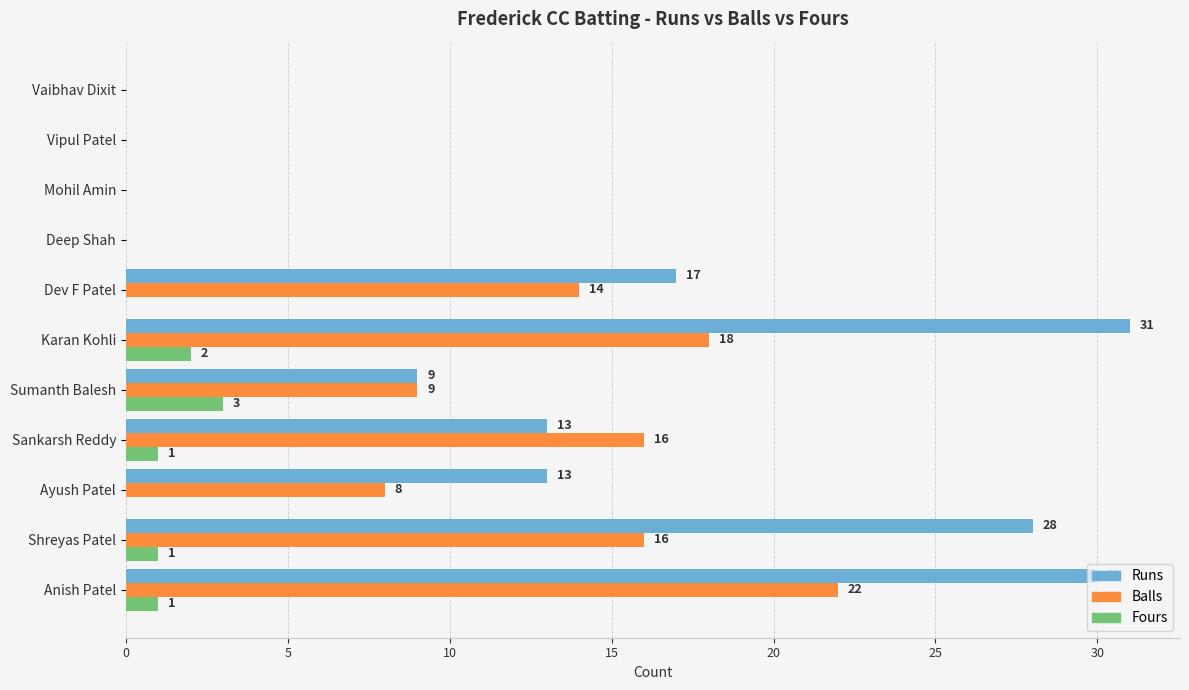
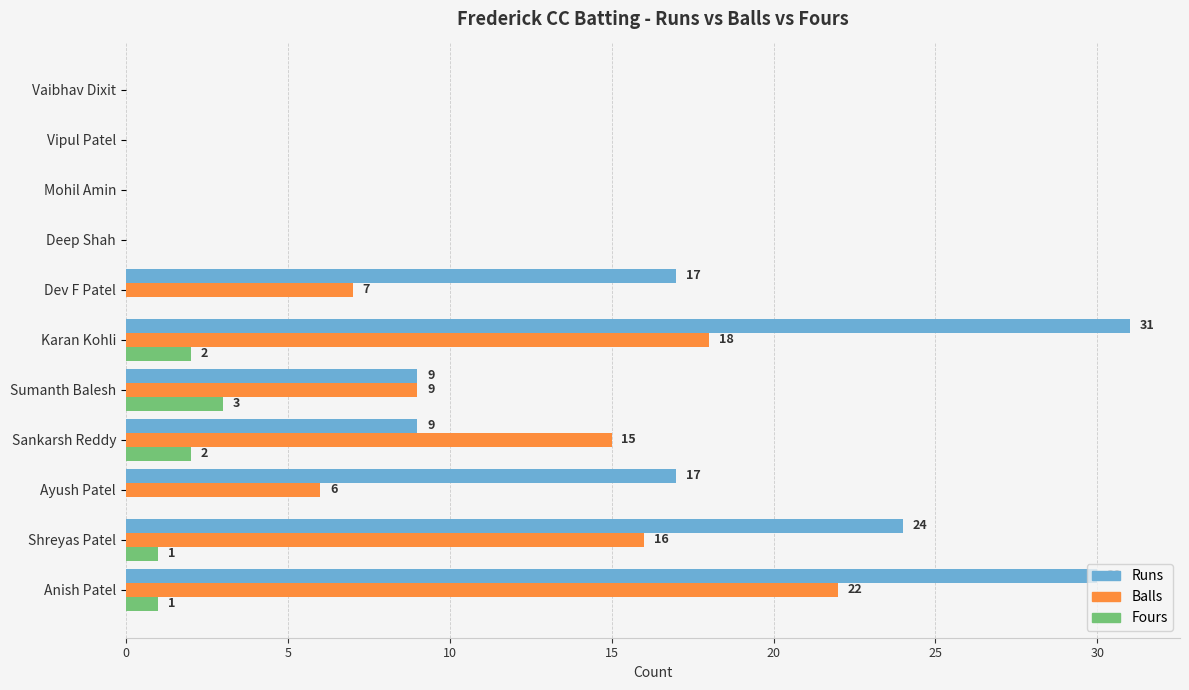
Balls, Dev F Patel: 14 -> 7
Runs, Sankarsh Reddy: 13 -> 9
Balls, Sankarsh Reddy: 16 -> 15
Fours, Sankarsh Reddy: 1 -> 2
Runs, Ayush Patel: 13 -> 17
Balls, Ayush Patel: 8 -> 6
Runs, Shreyas Patel: 28 -> 24
